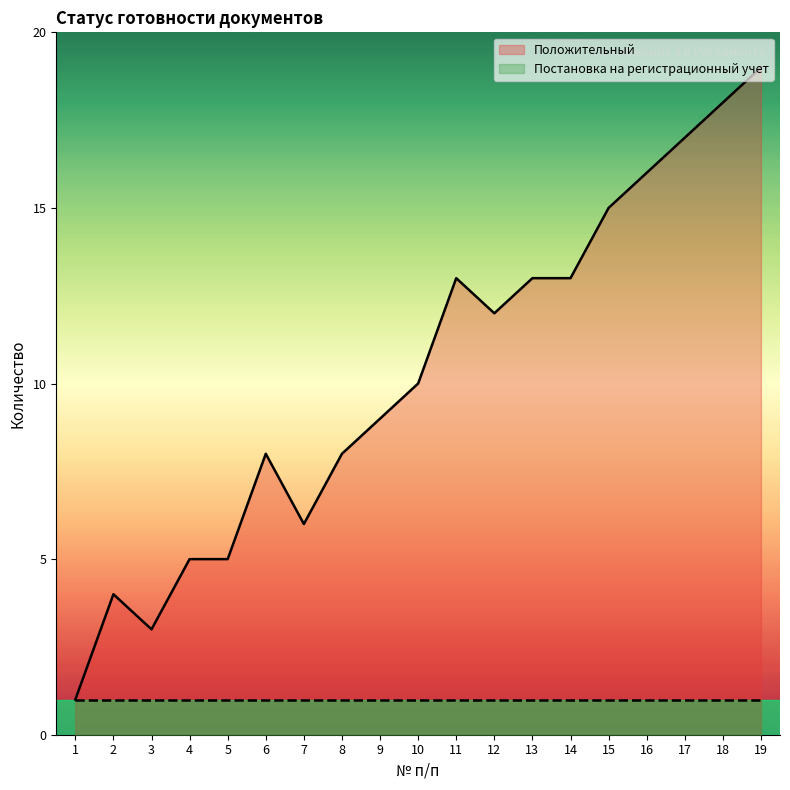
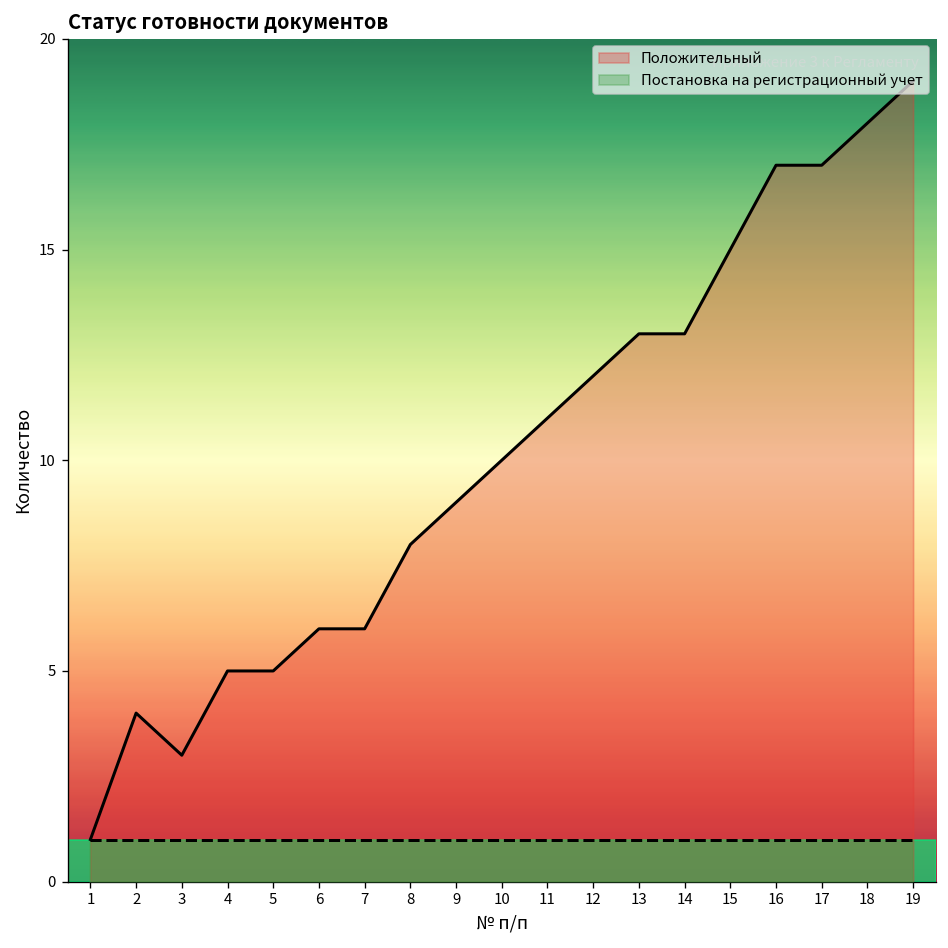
Положительный, 6: 8 -> 6
Положительный, 11: 13 -> 11
Положительный, 16: 16 -> 17
